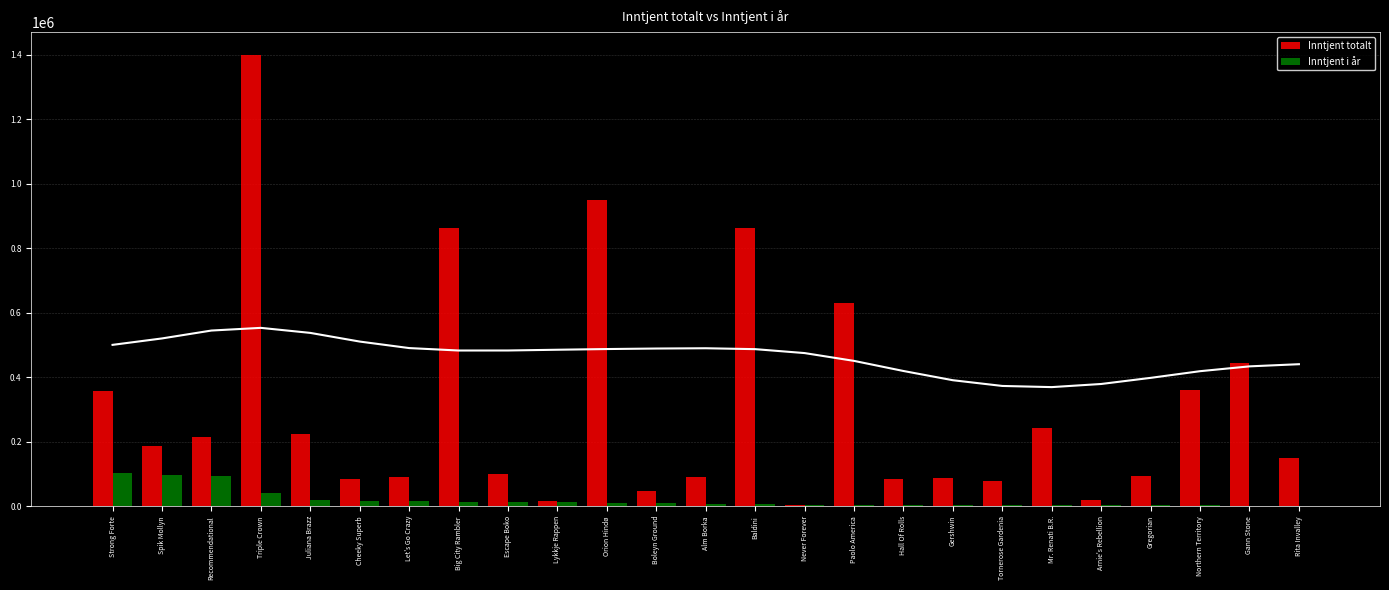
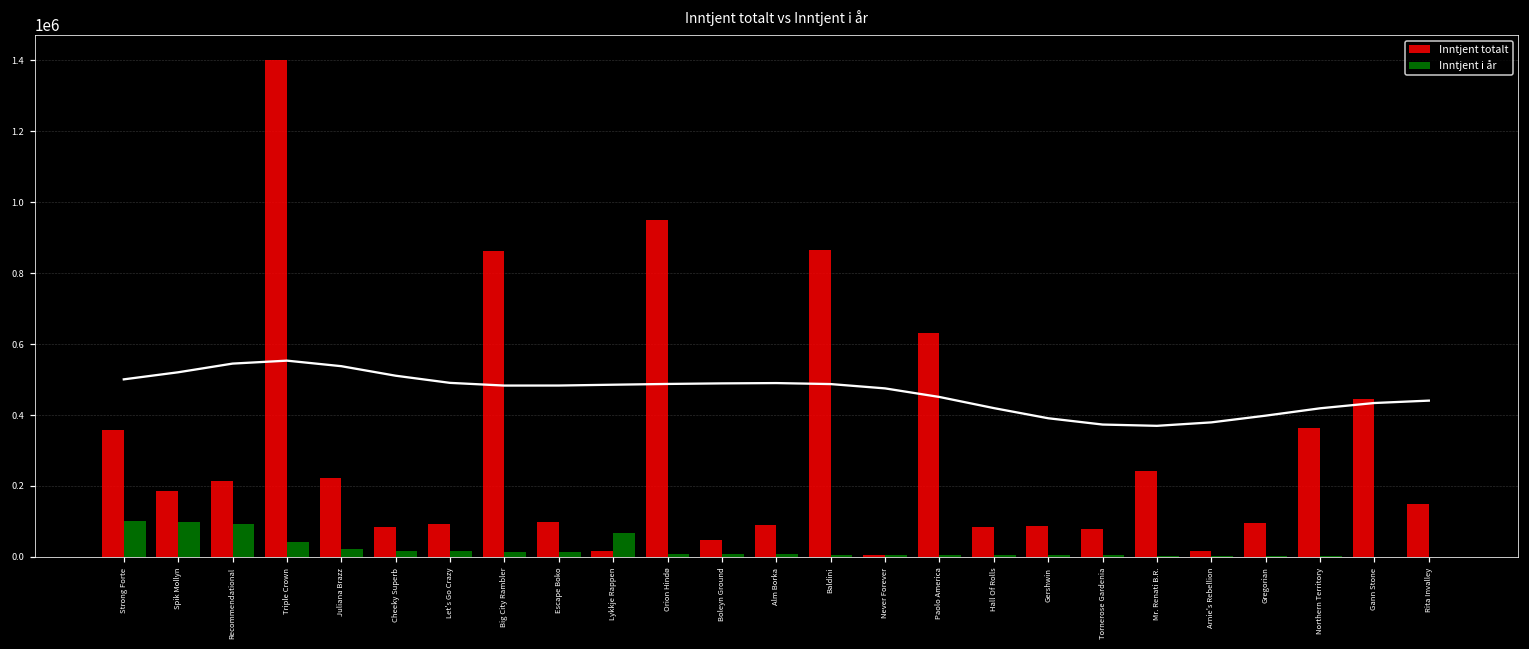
Inntjent i år, Lykkje Rappen: 10000 -> 70000
